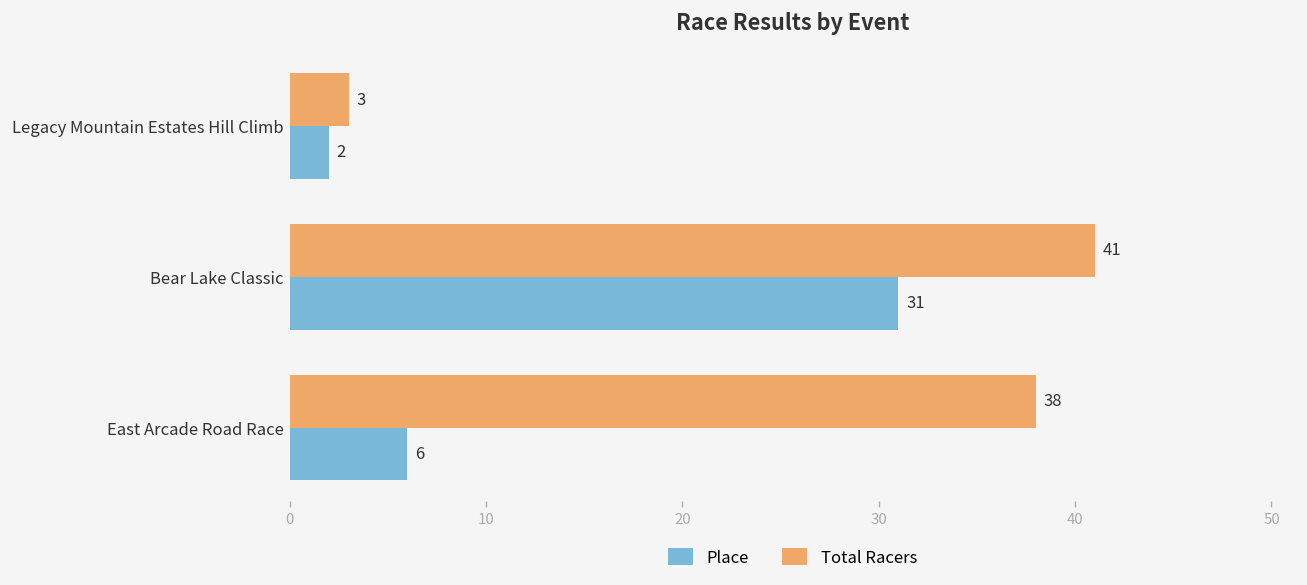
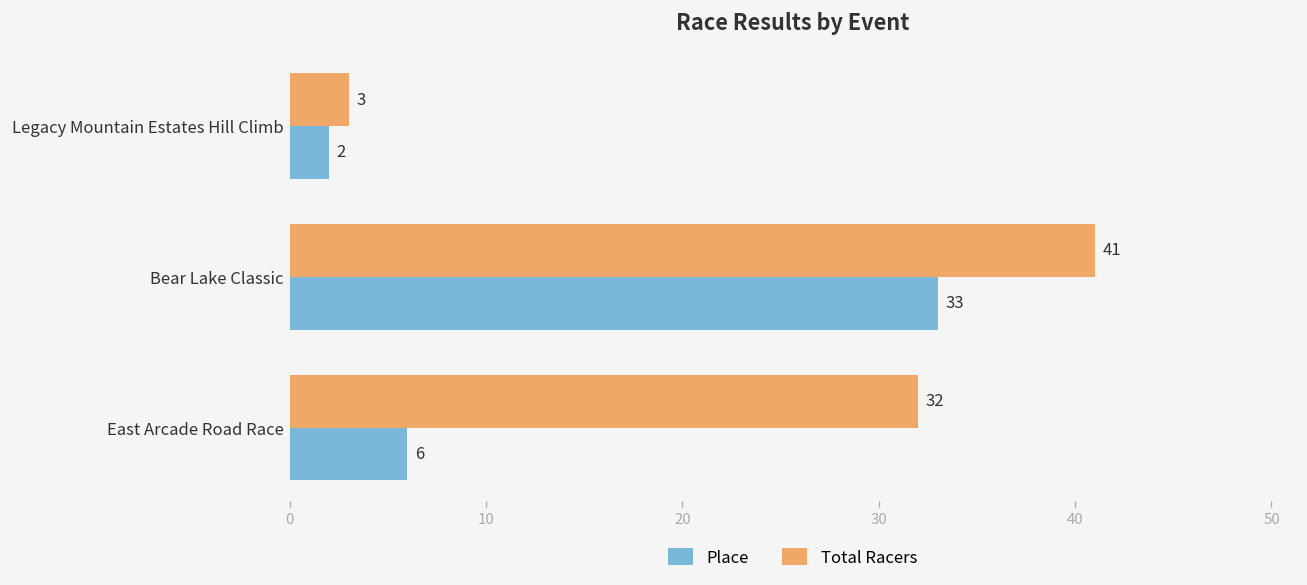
Place, Bear Lake Classic: 31 -> 33
Total Racers, East Arcade Road Race: 38 -> 32
